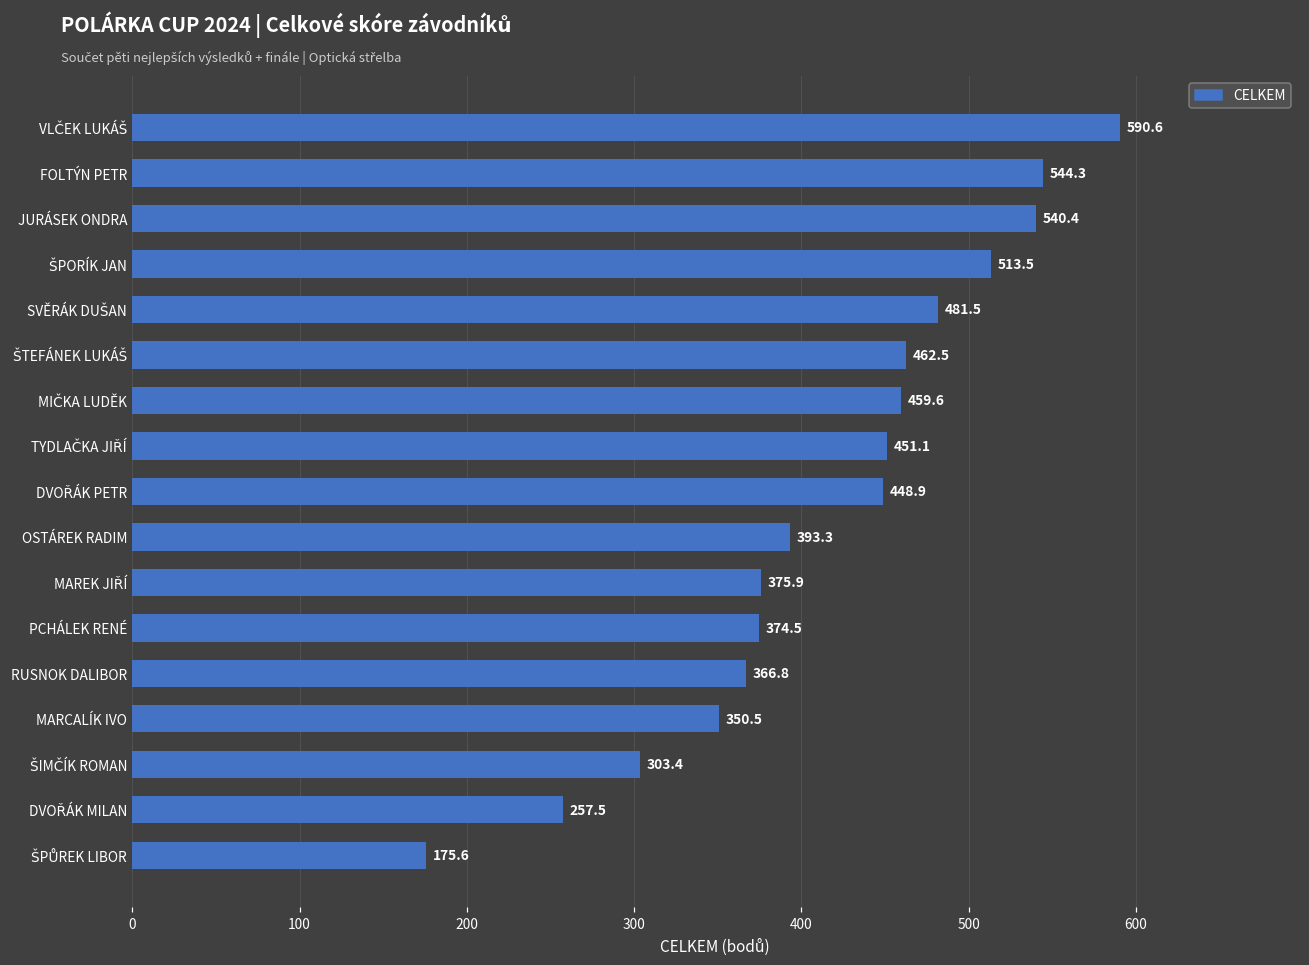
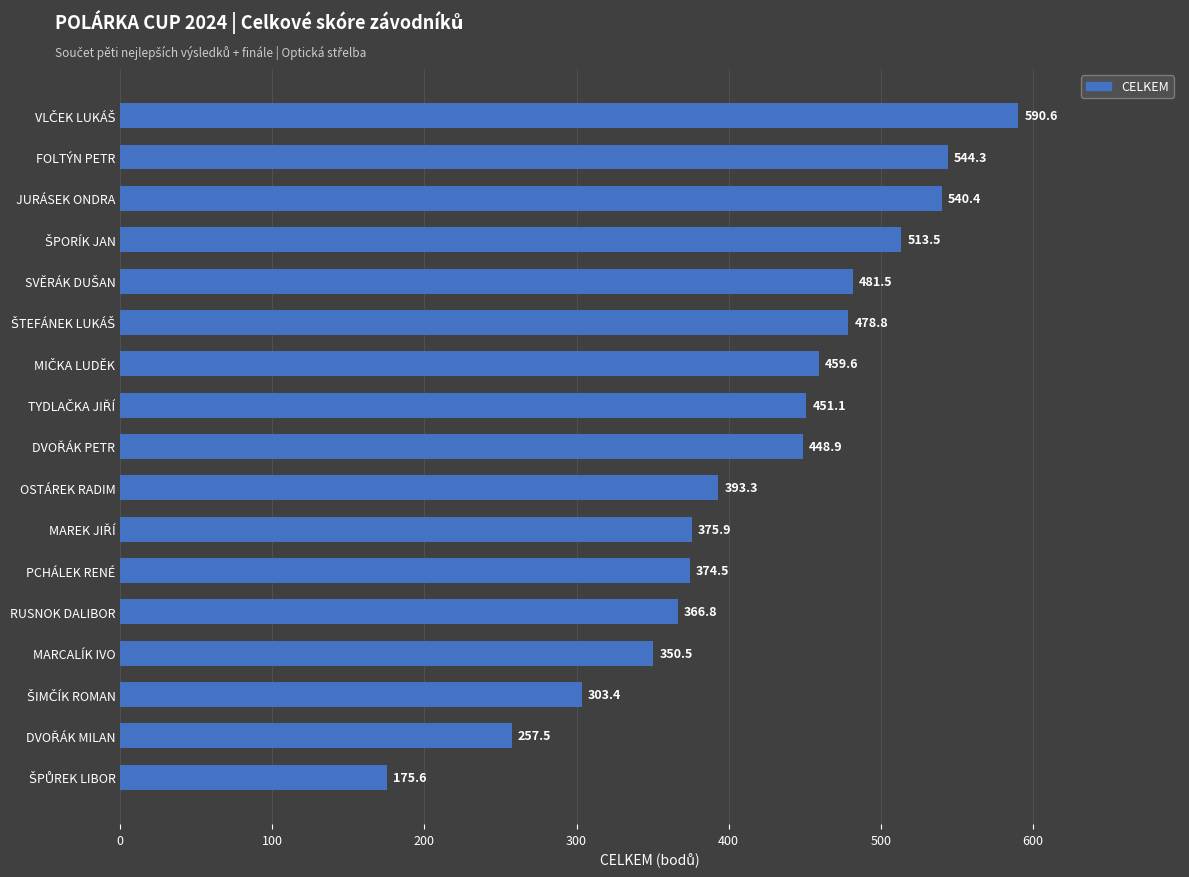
ŠTEFÁNEK LUKÁŠ: 462.5 -> 478.8
